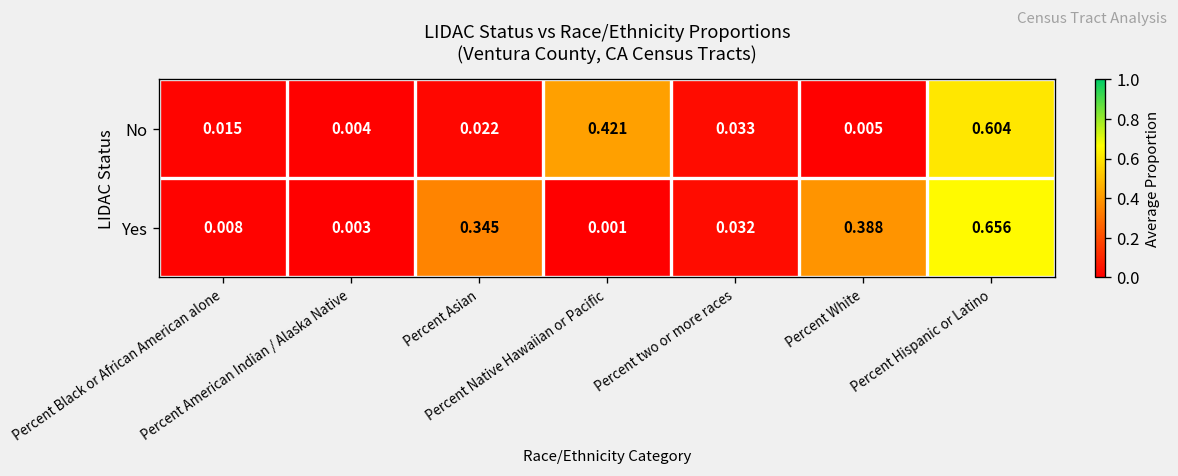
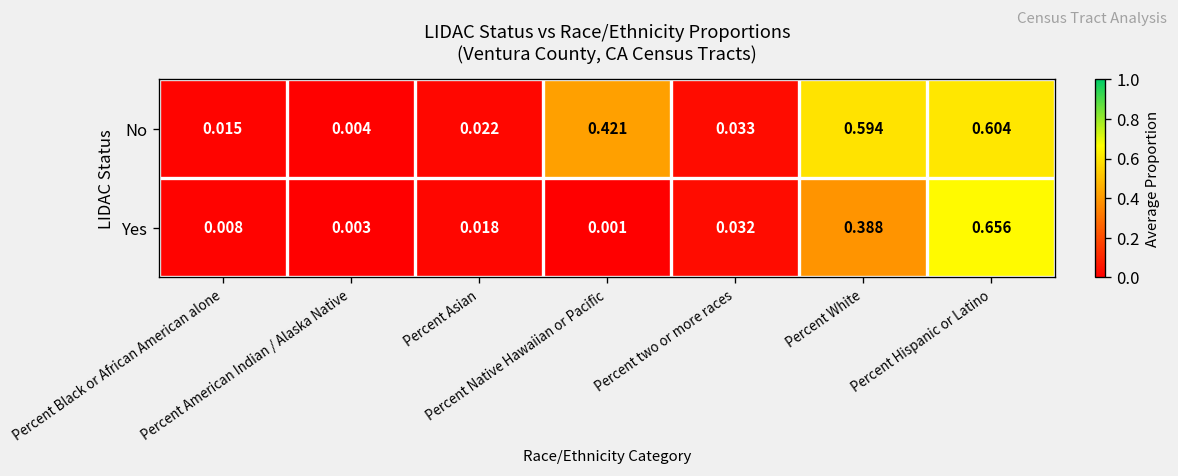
No, Percent White: 0.005 -> 0.594
Yes, Percent Asian: 0.345 -> 0.018
